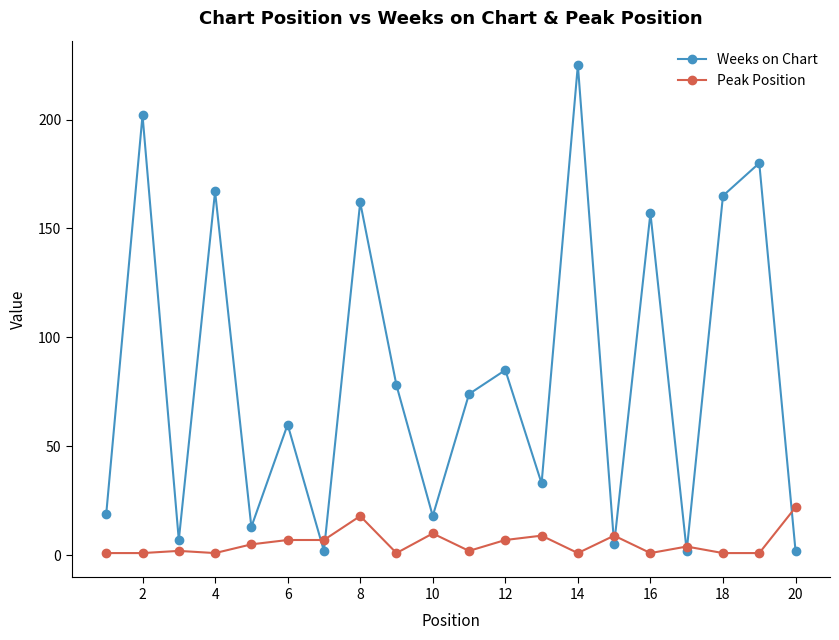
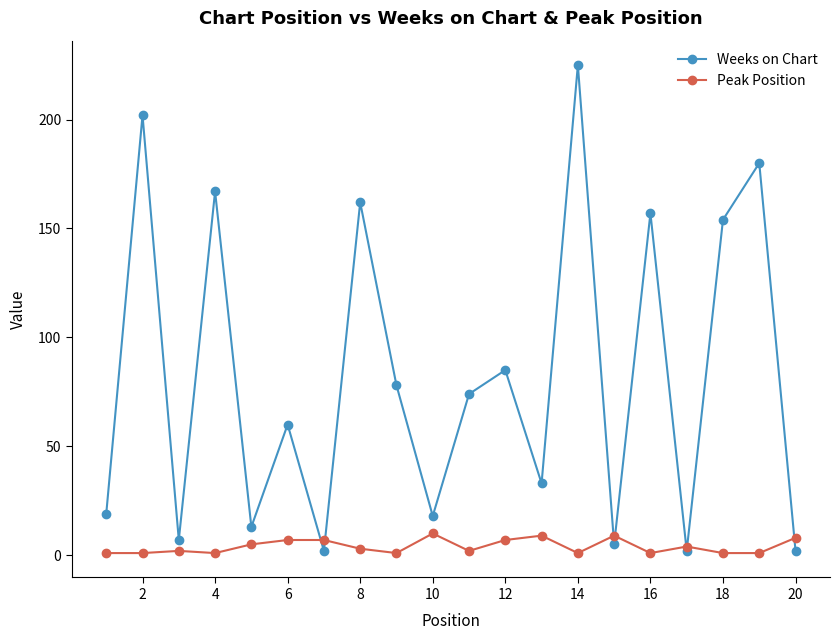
Peak Position, 8: 18 -> 3
Weeks on Chart, 18: 165 -> 154
Peak Position, 20: 22 -> 8
